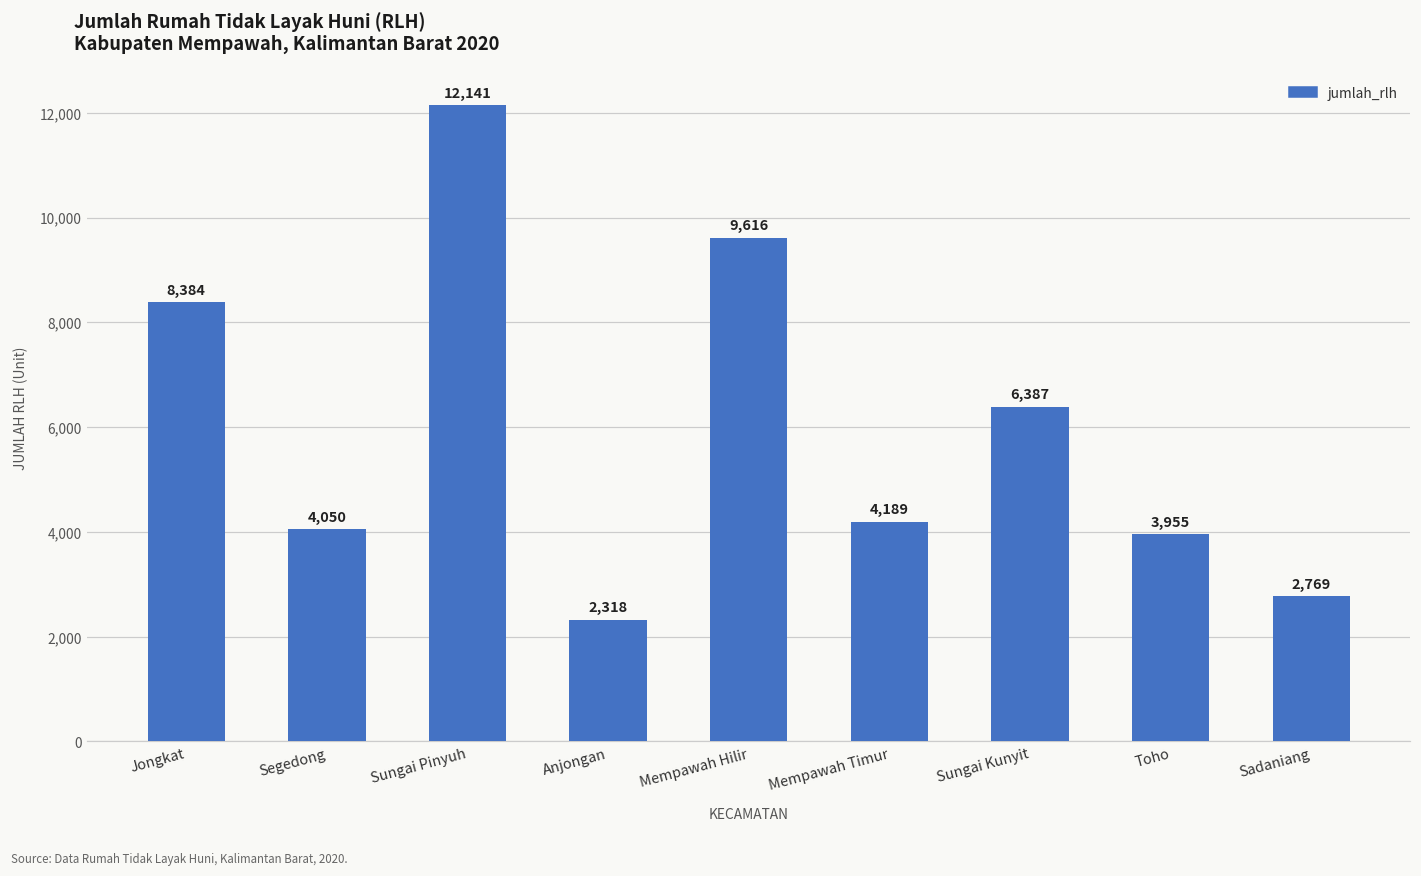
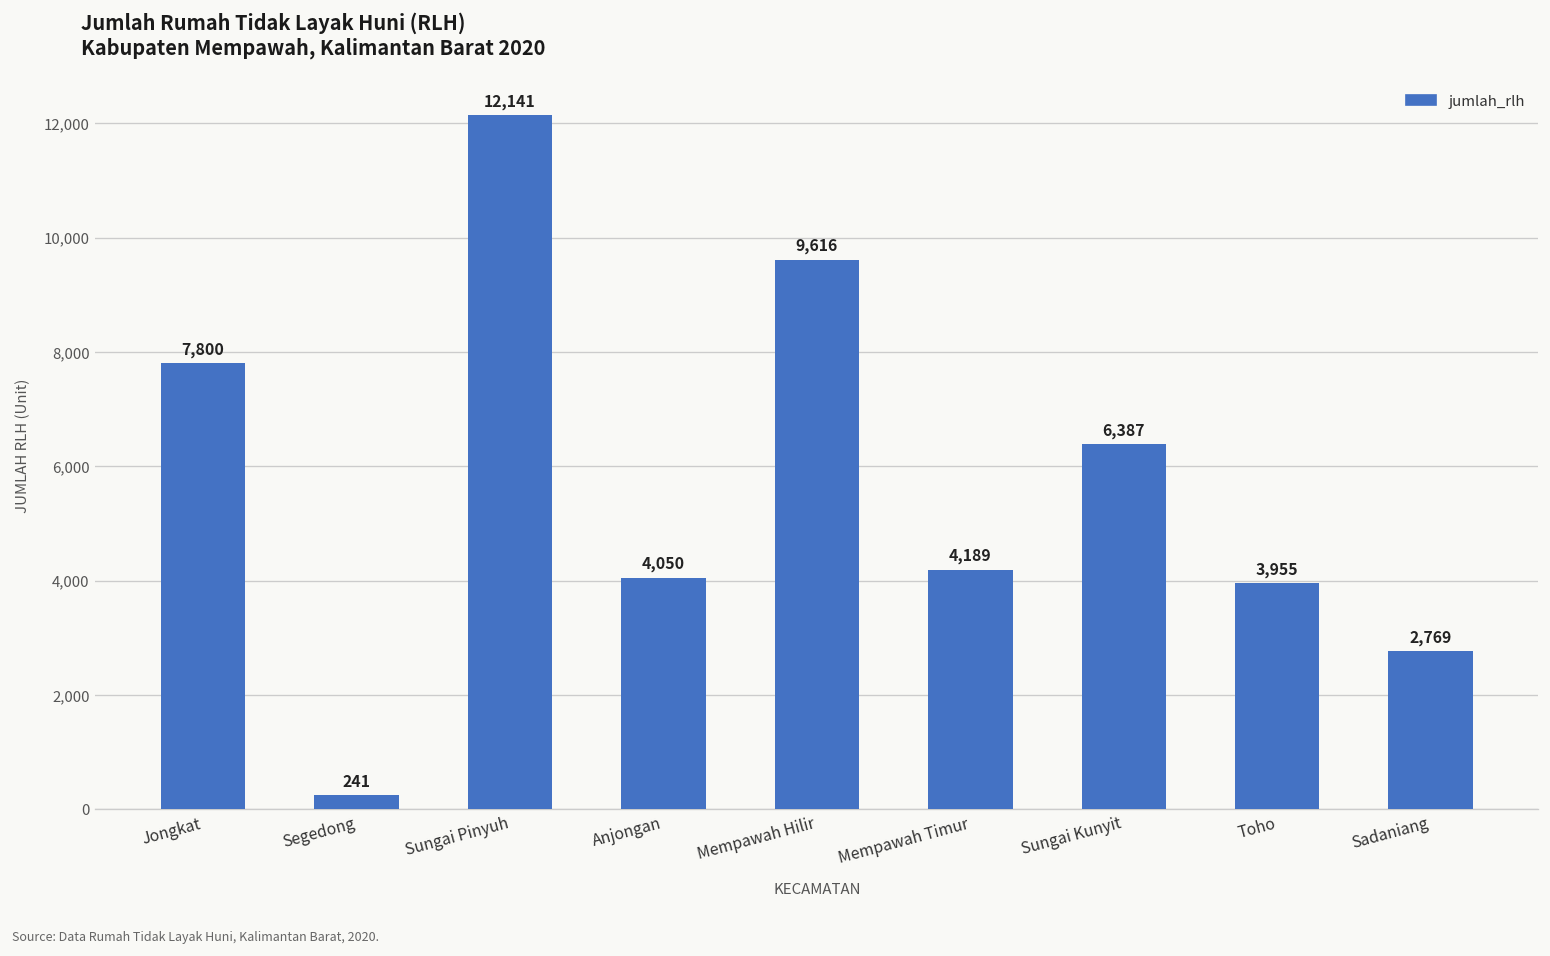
Jongkat: 8,384 -> 7,800
Segedong: 4,050 -> 241
Anjongan: 2,318 -> 4,050
